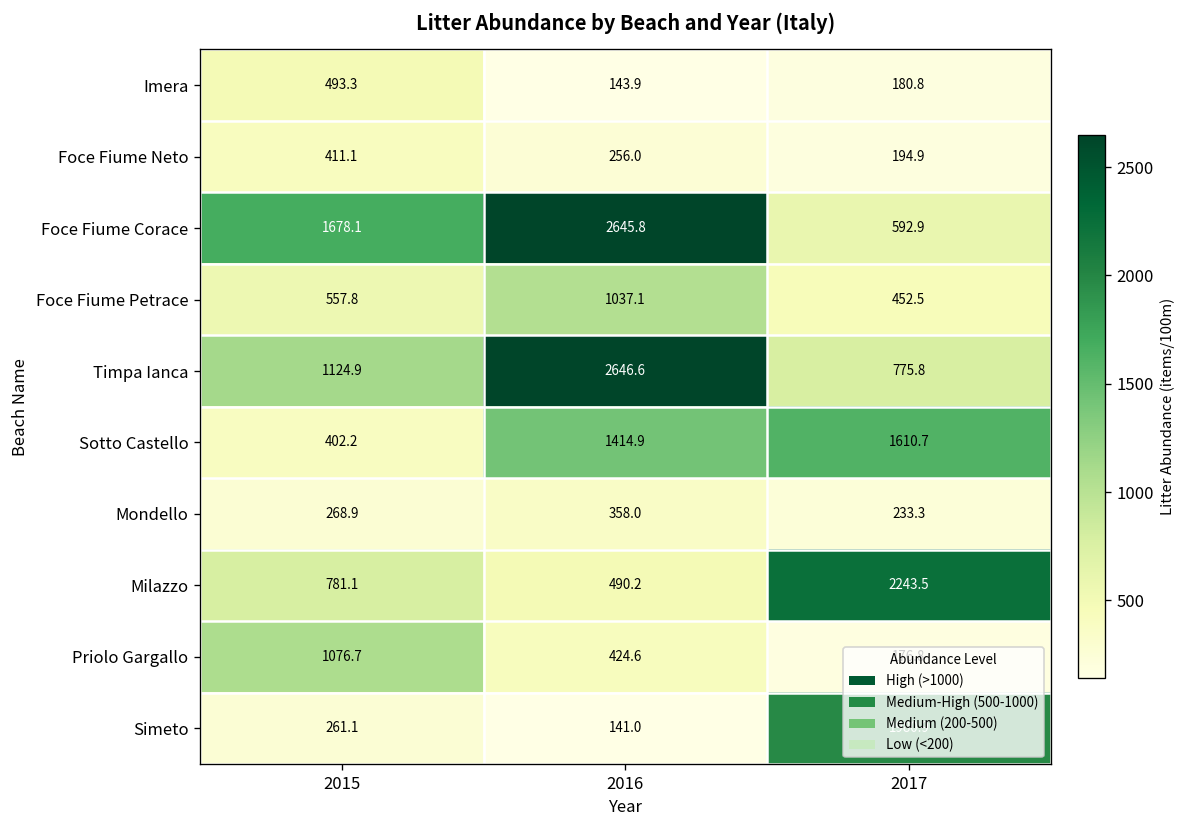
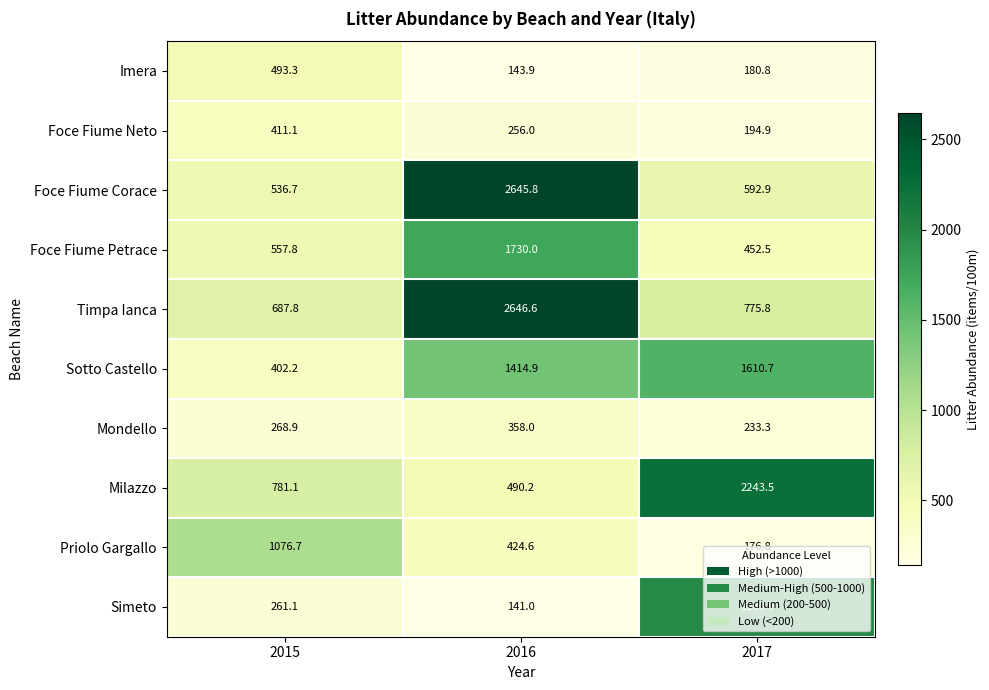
Foce Fiume Corace, 2015: 1678.1 -> 536.7
Foce Fiume Petrace, 2016: 1037.1 -> 1730.0
Timpa Ianca, 2015: 1124.9 -> 687.8
